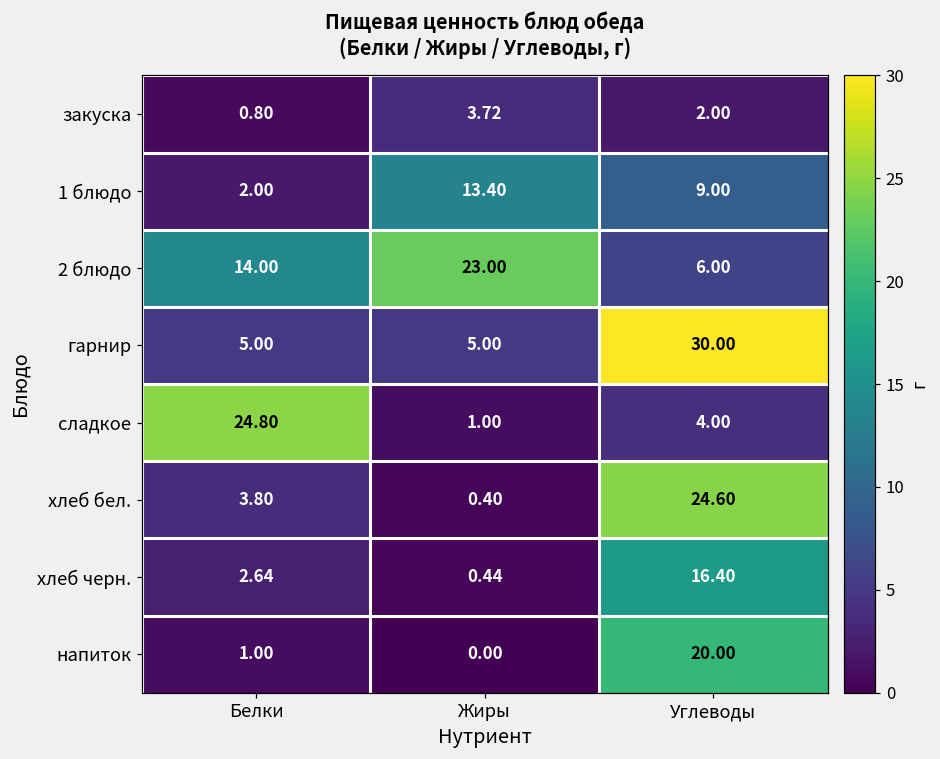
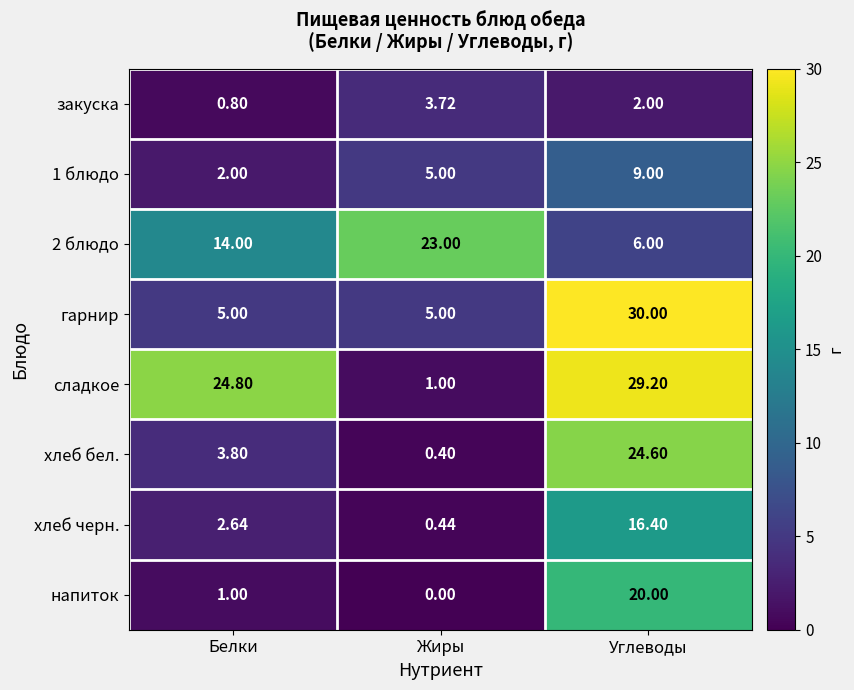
1 блюдо, Жиры: 13.40 -> 5.00
сладкое, Углеводы: 4.00 -> 29.20
